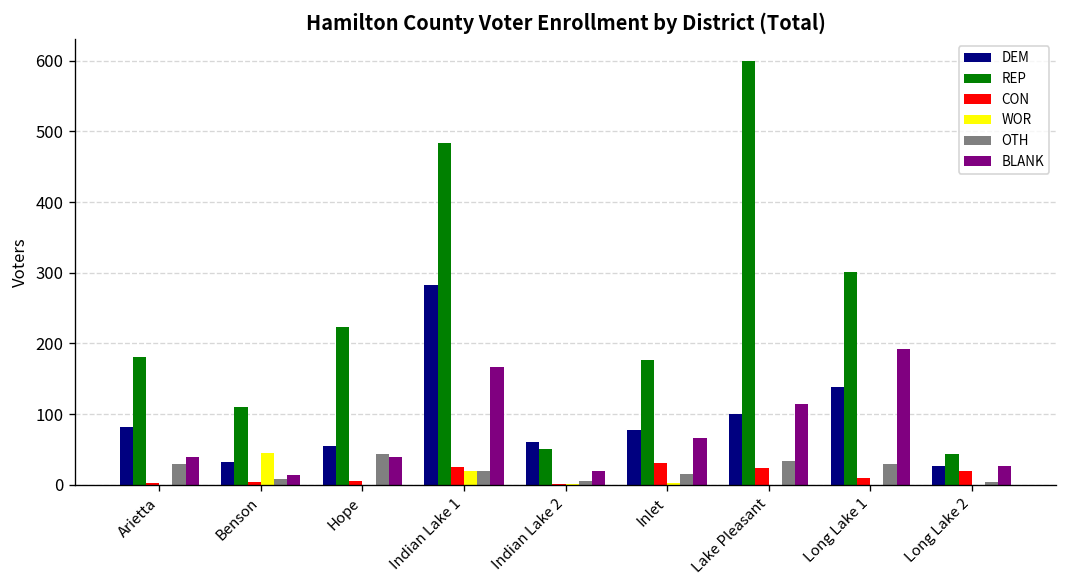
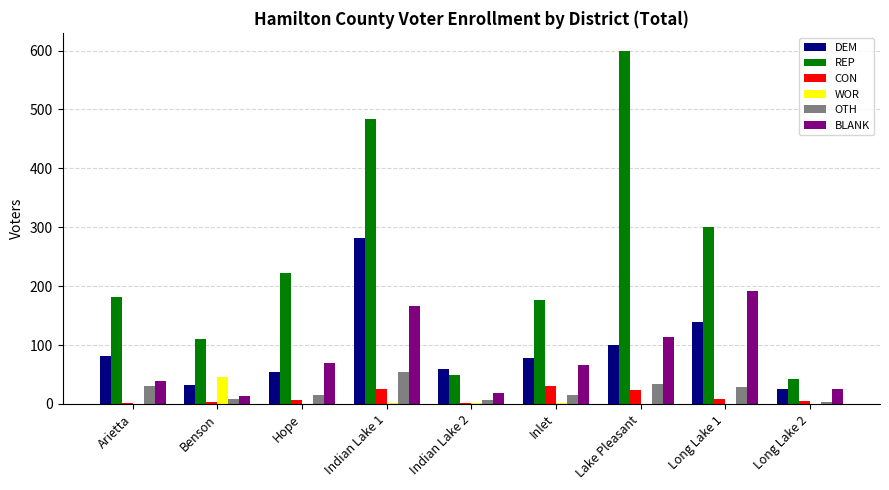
OTH, Hope: 40 -> 20
BLANK, Hope: 40 -> 70
WOR, Indian Lake 1: 20 -> 0
OTH, Indian Lake 1: 20 -> 60
CON, Long Lake 2: 20 -> 10
